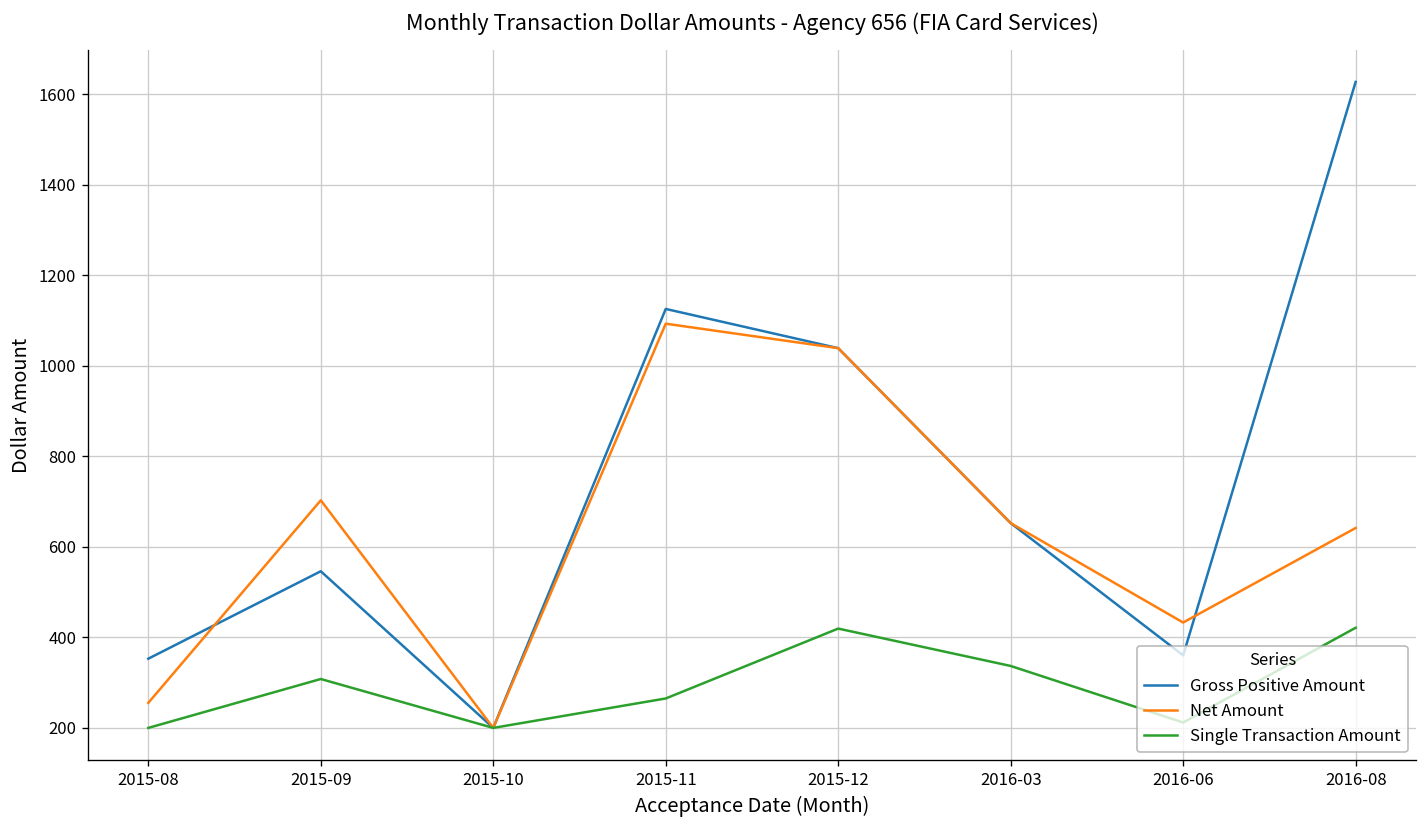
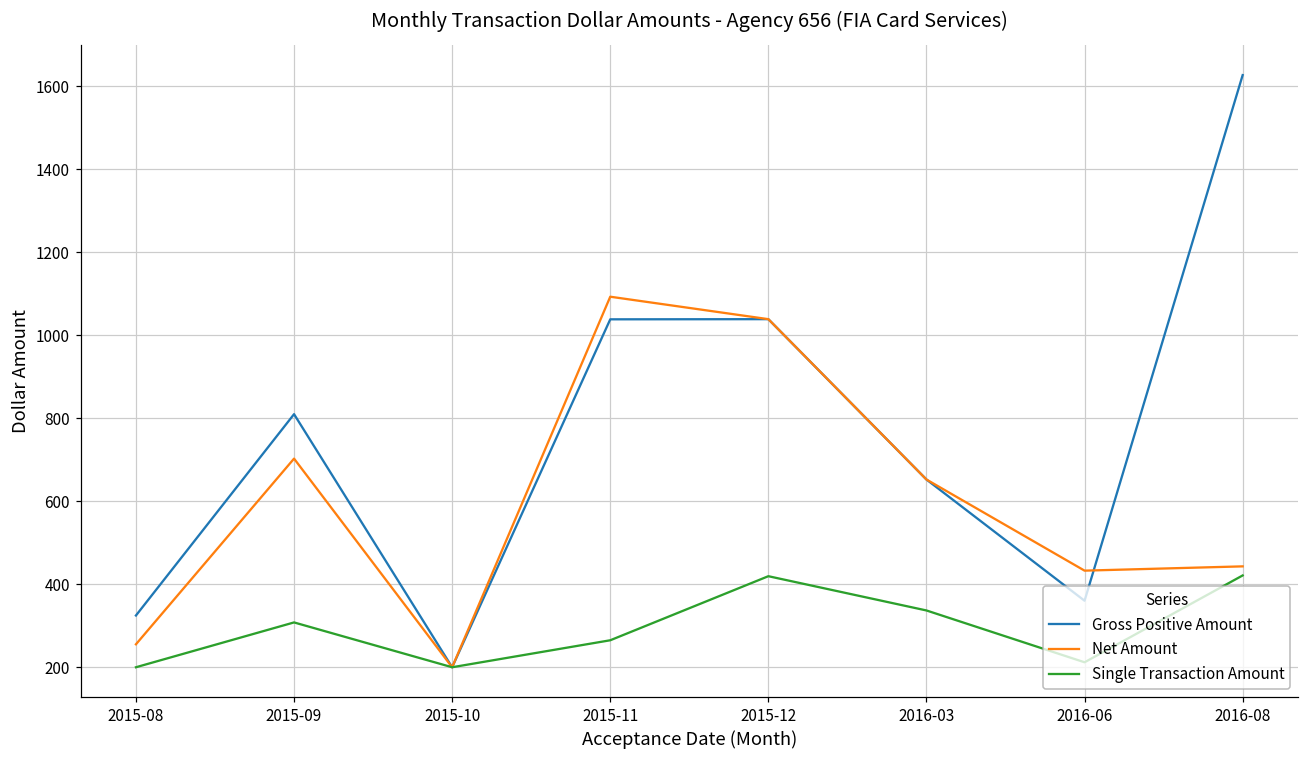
Gross Positive Amount, 2015-08: 350 -> 320
Gross Positive Amount, 2015-09: 550 -> 810
Gross Positive Amount, 2015-11: 1130 -> 1040
Net Amount, 2016-08: 640 -> 440
